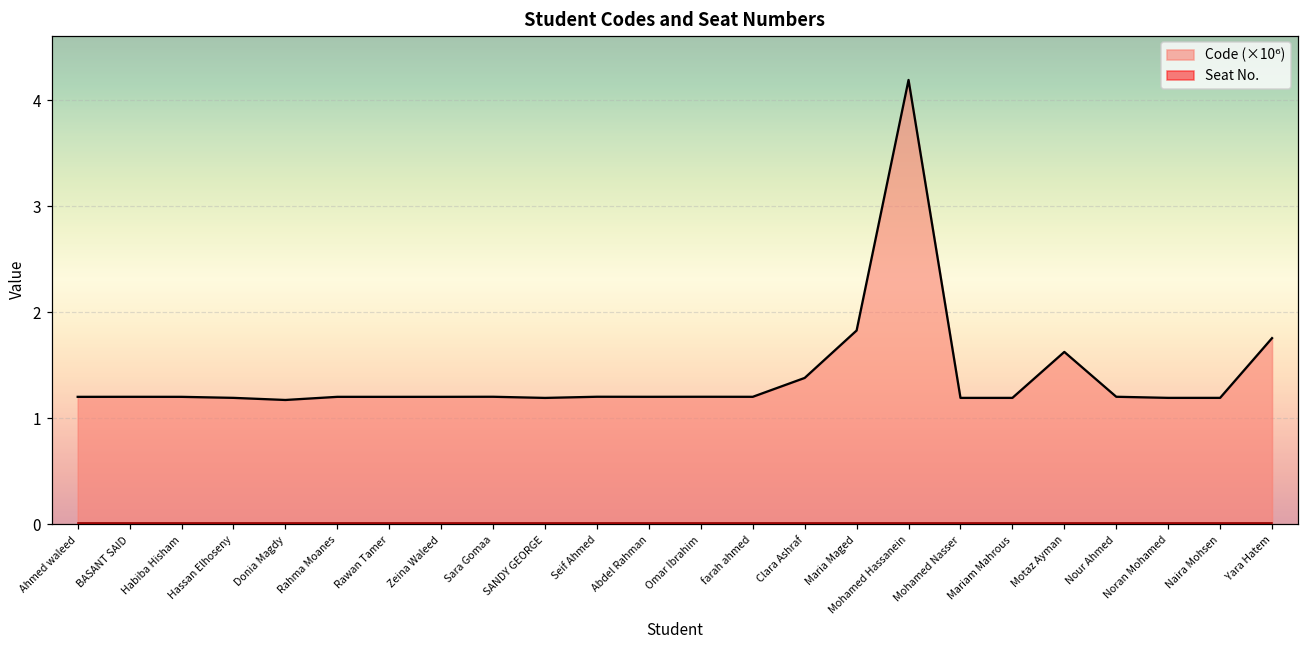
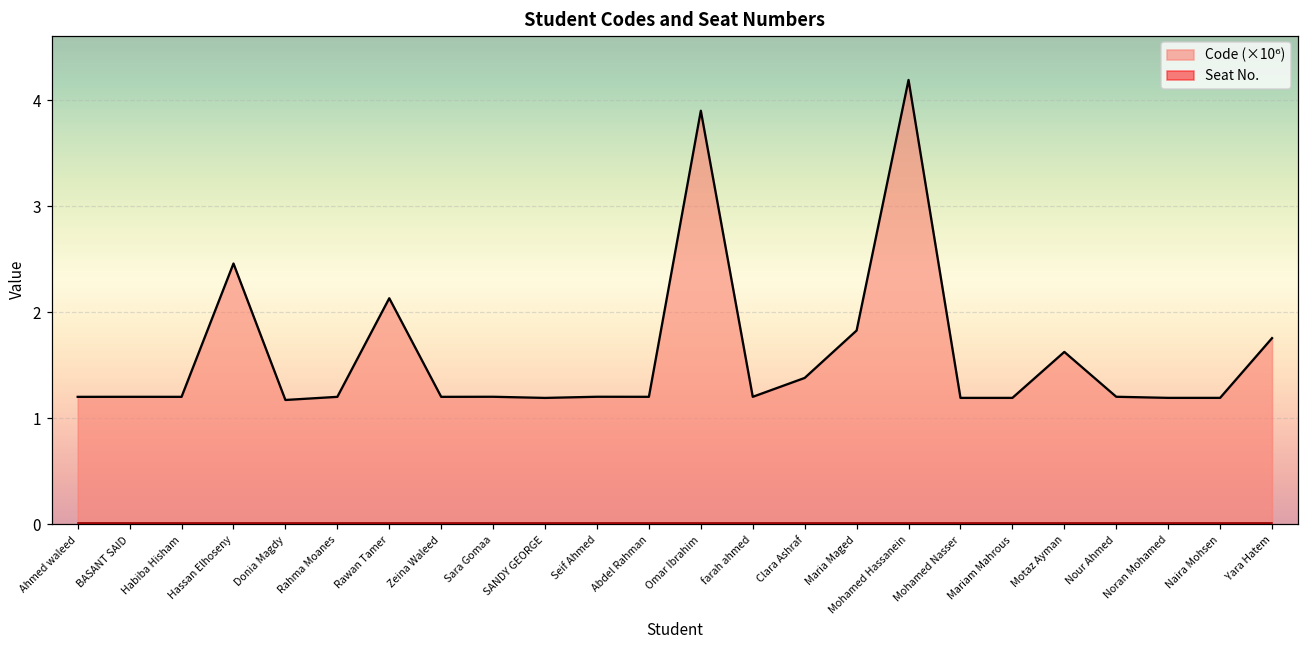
Code (×10⁶), Hassan Elhoseny: 1.2 -> 2.5
Code (×10⁶), Rawan Tamer: 1.2 -> 2.1
Code (×10⁶), Omar Ibrahim: 1.2 -> 3.9
